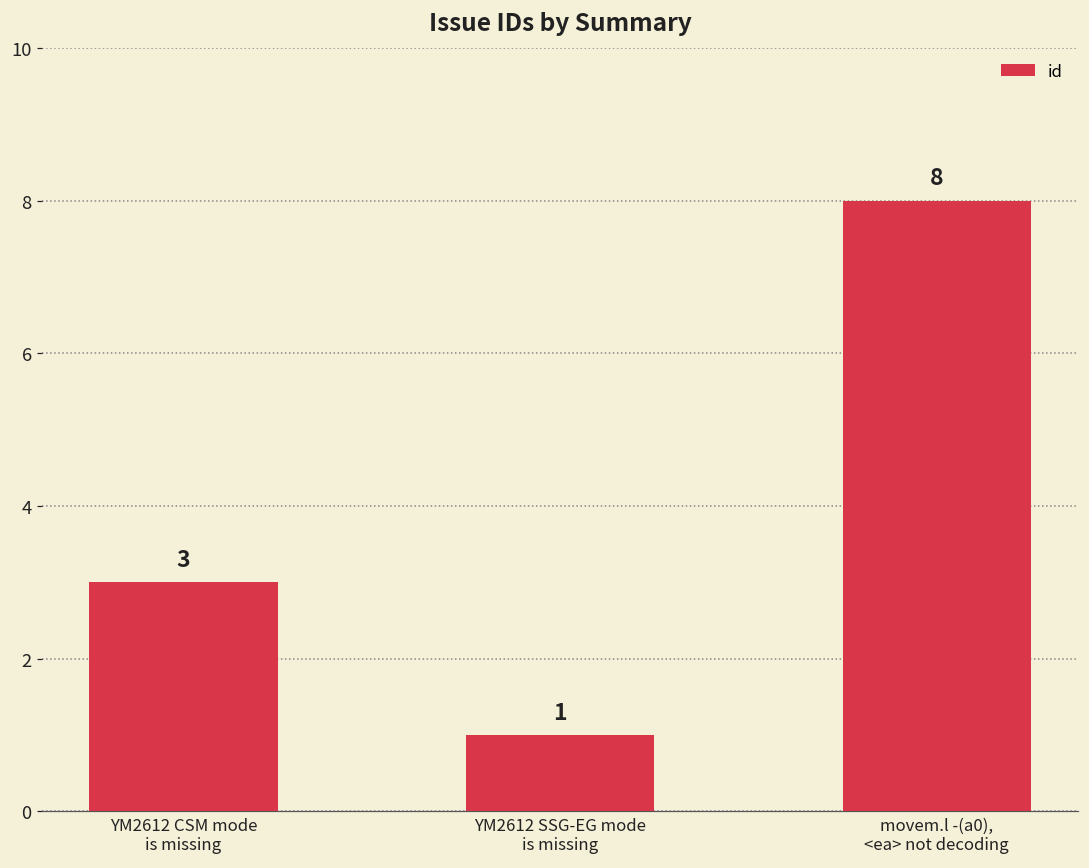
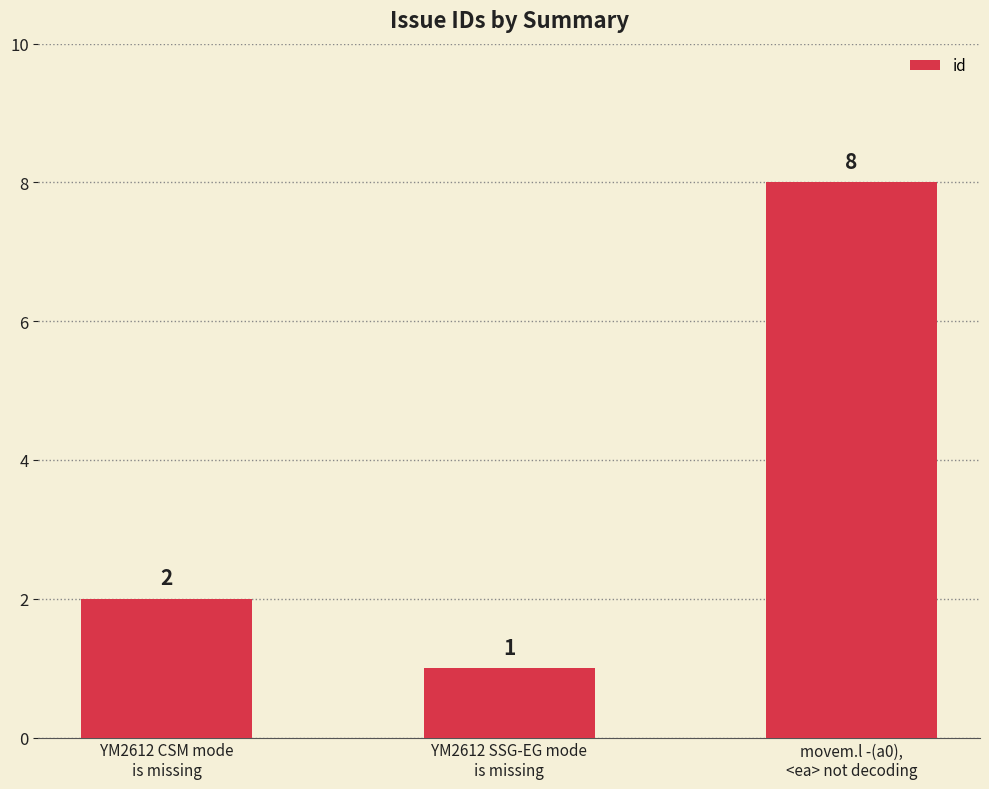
YM2612 CSM mode is missing: 3 -> 2
